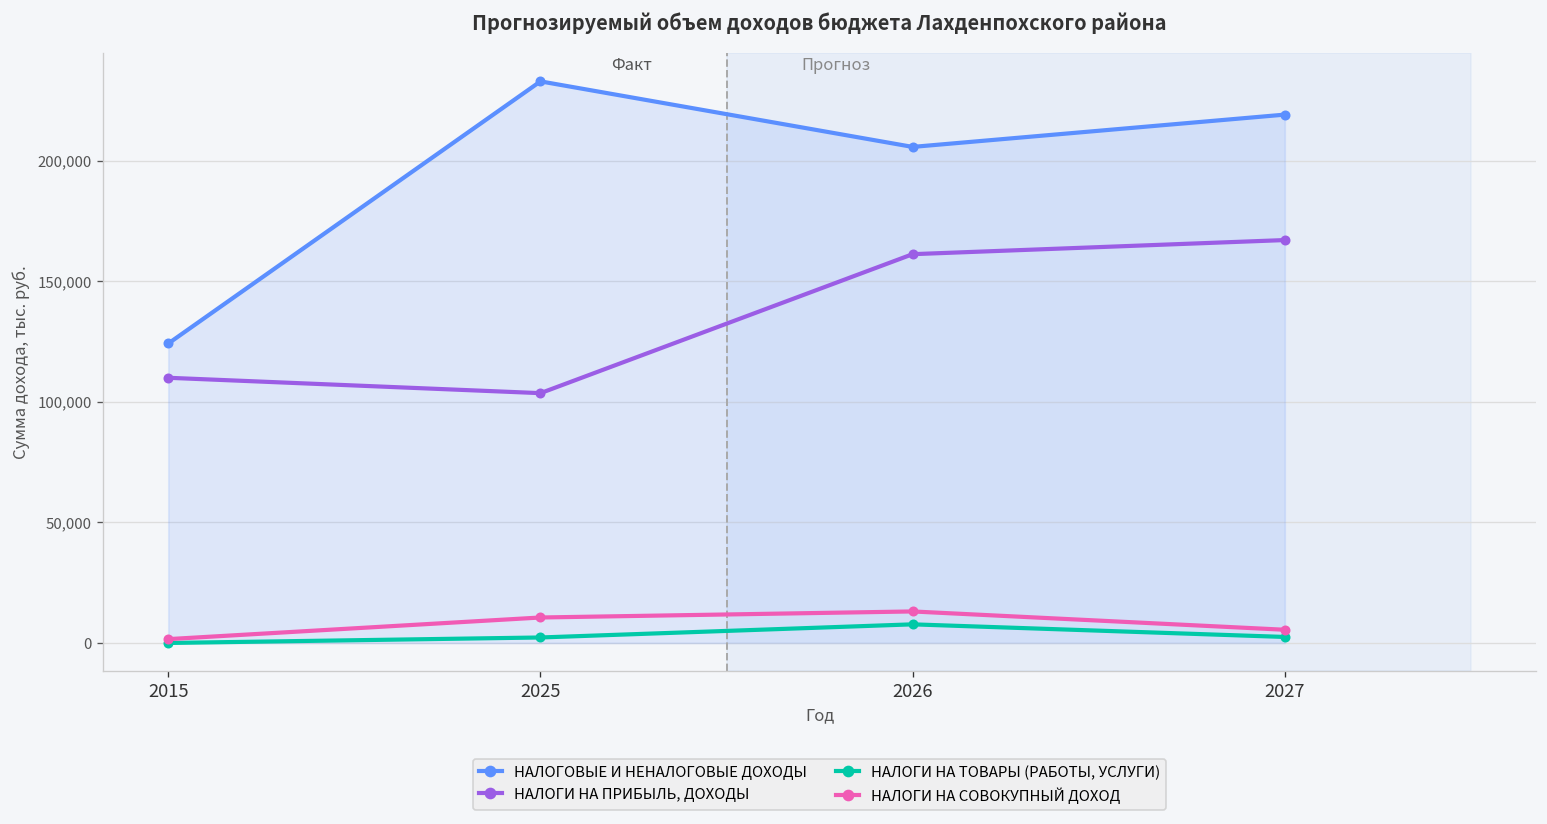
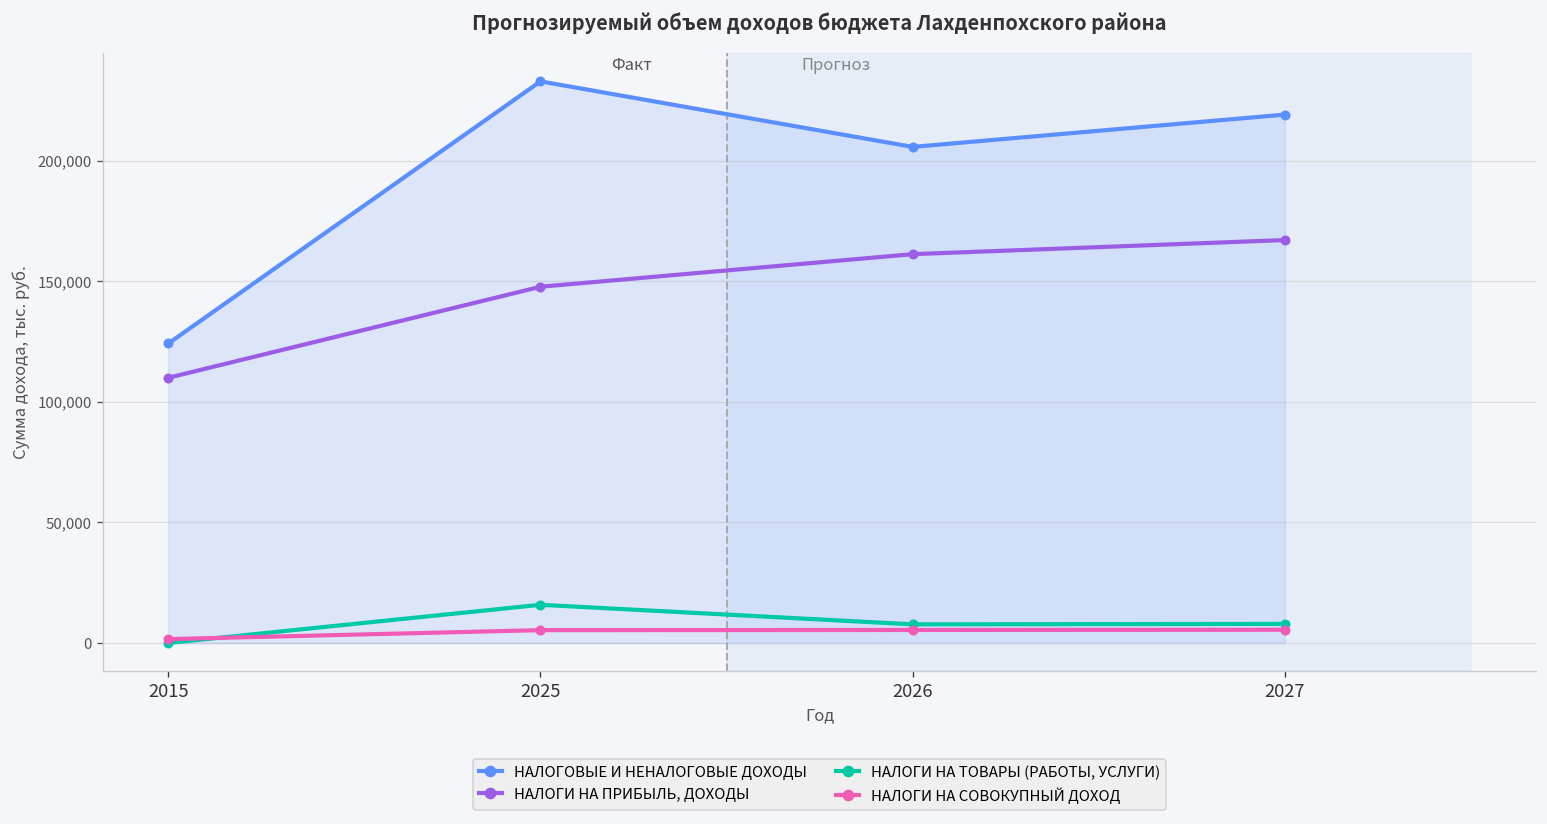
НАЛОГИ НА ПРИБЫЛЬ, ДОХОДЫ, 2025: 104,000 -> 148,000
НАЛОГИ НА ТОВАРЫ (РАБОТЫ, УСЛУГИ), 2025: 2,000 -> 16,000
НАЛОГИ НА СОВОКУПНЫЙ ДОХОД, 2025: 11,000 -> 5,000
НАЛОГИ НА СОВОКУПНЫЙ ДОХОД, 2026: 13,000 -> 5,000
НАЛОГИ НА ТОВАРЫ (РАБОТЫ, УСЛУГИ), 2027: 2,000 -> 8,000
